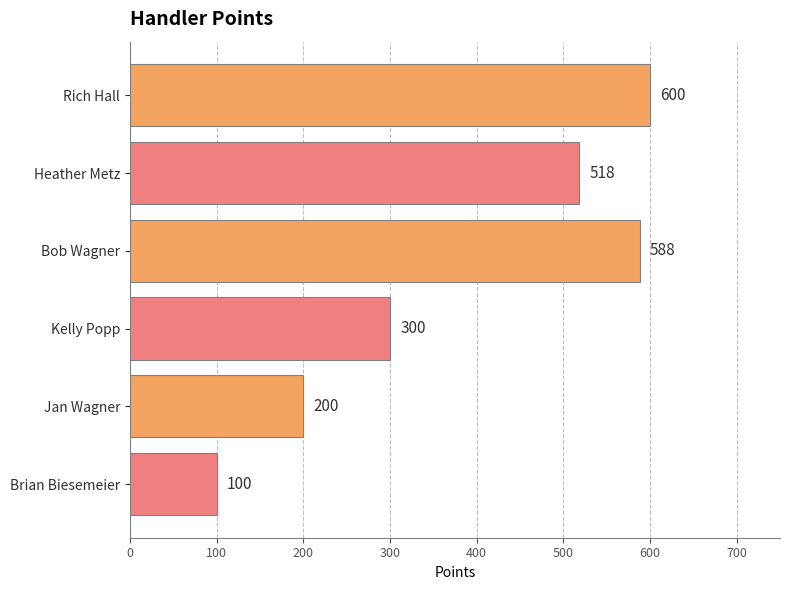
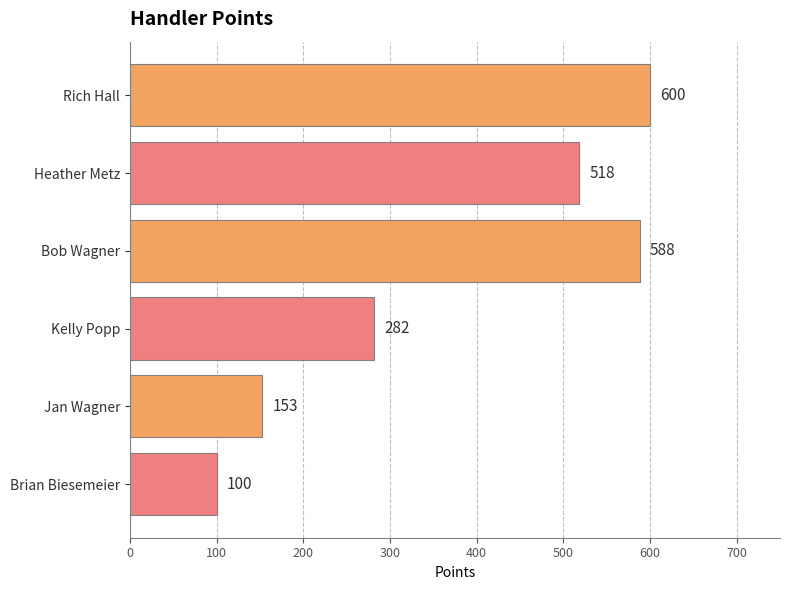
Kelly Popp: 300 -> 282
Jan Wagner: 200 -> 153
